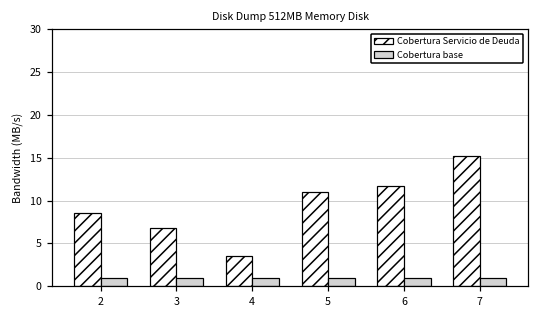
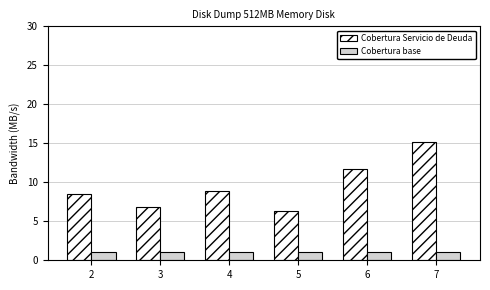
Cobertura Servicio de Deuda, 4: 4 -> 9
Cobertura Servicio de Deuda, 5: 11 -> 6
